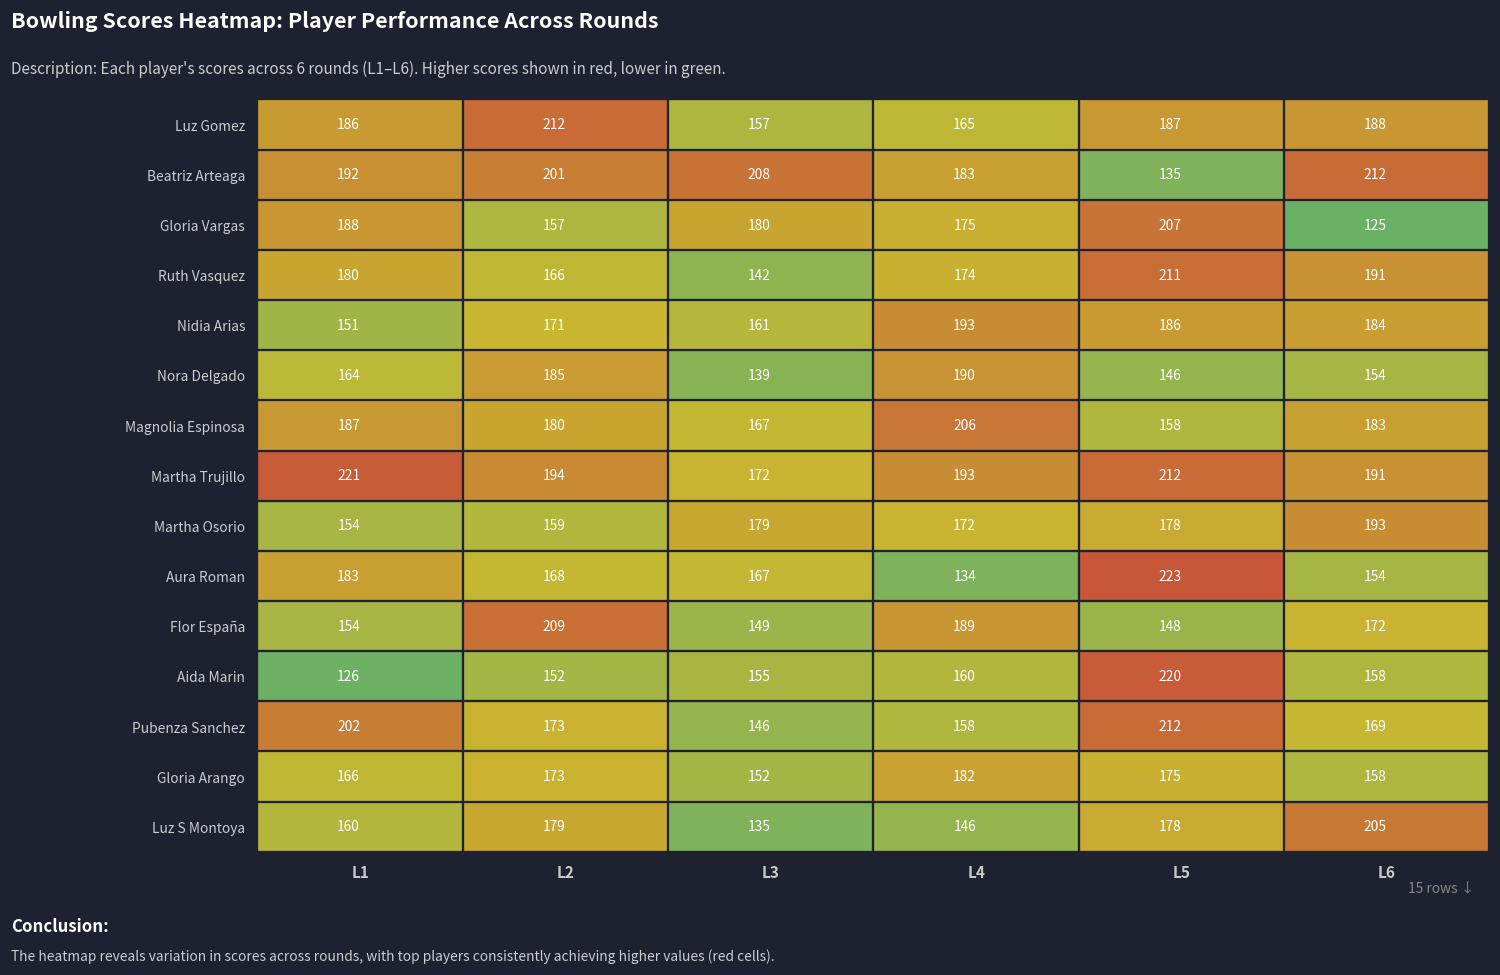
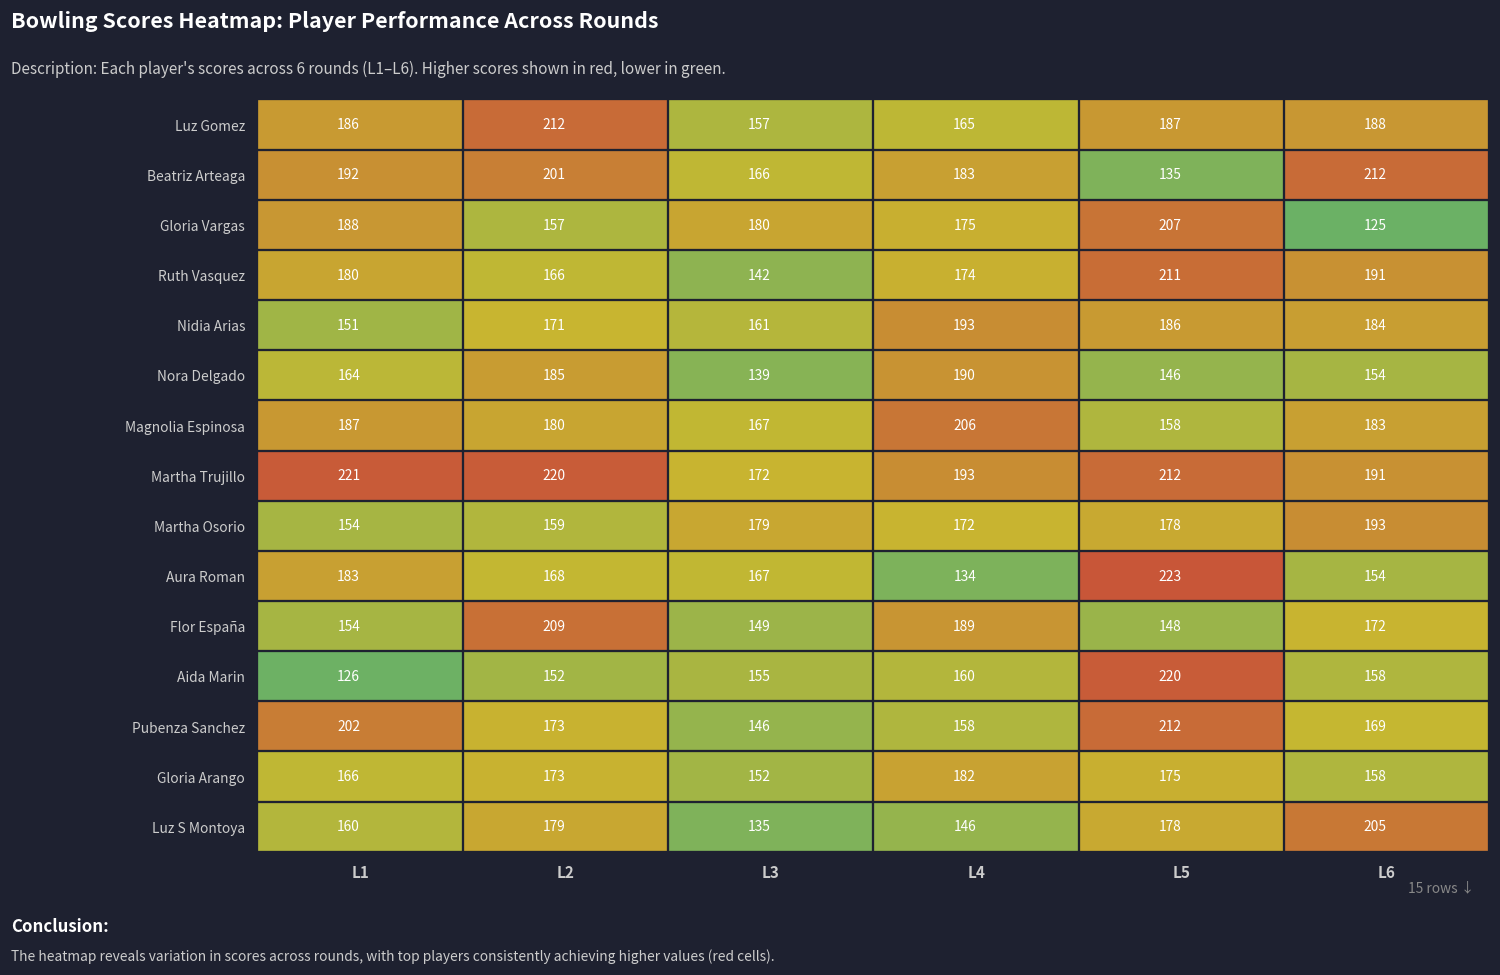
Beatriz Arteaga, L3: 208 -> 166
Martha Trujillo, L2: 194 -> 220
